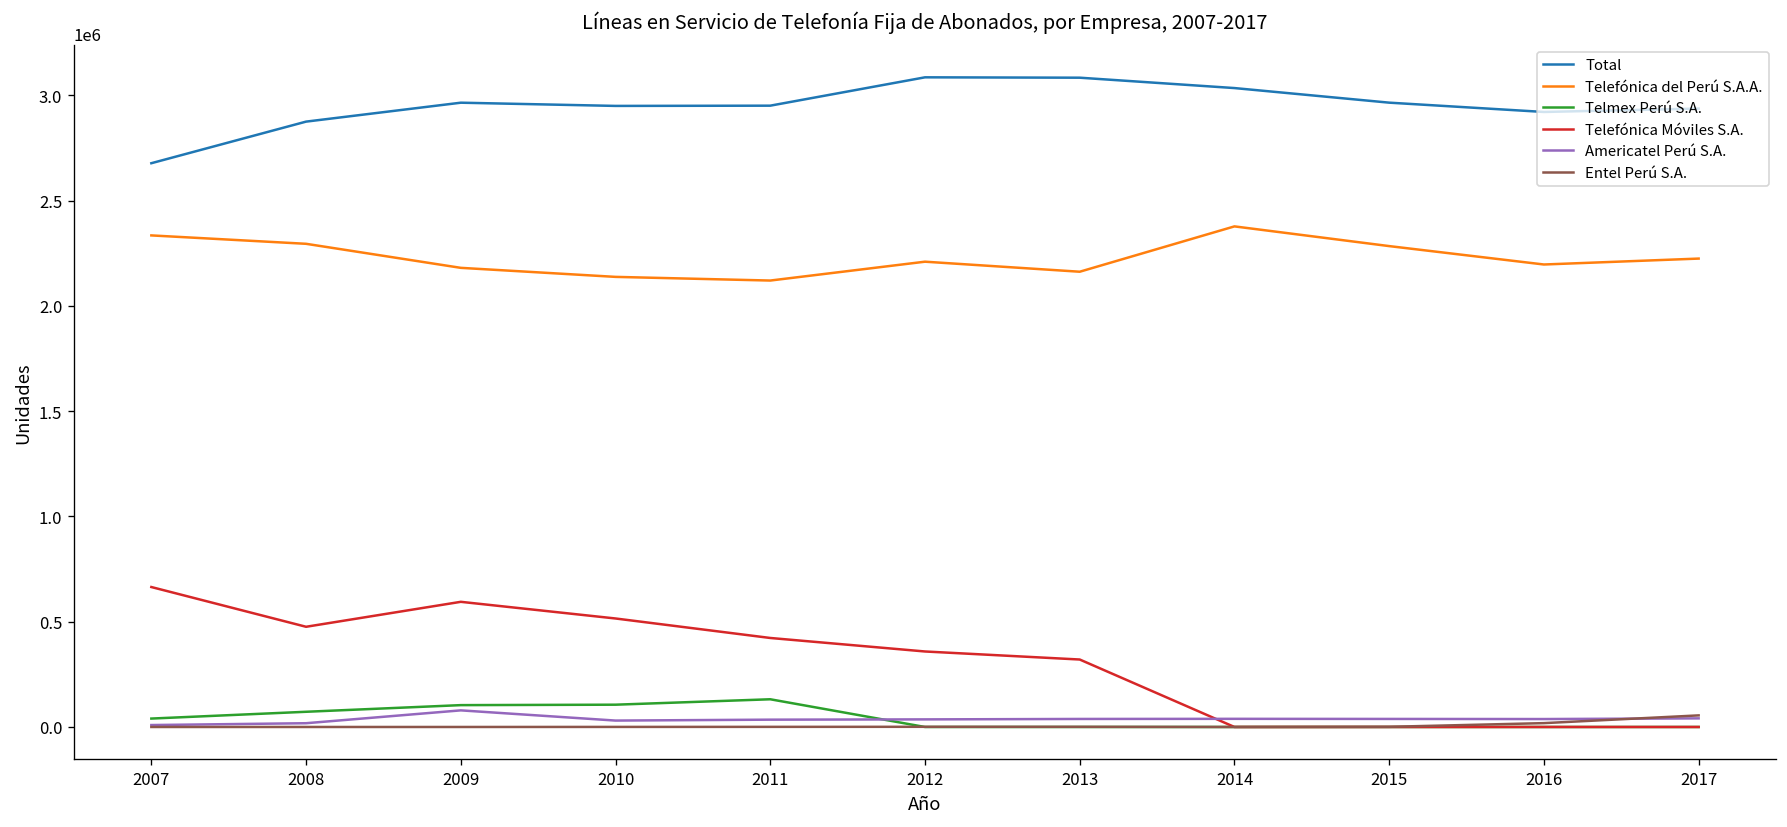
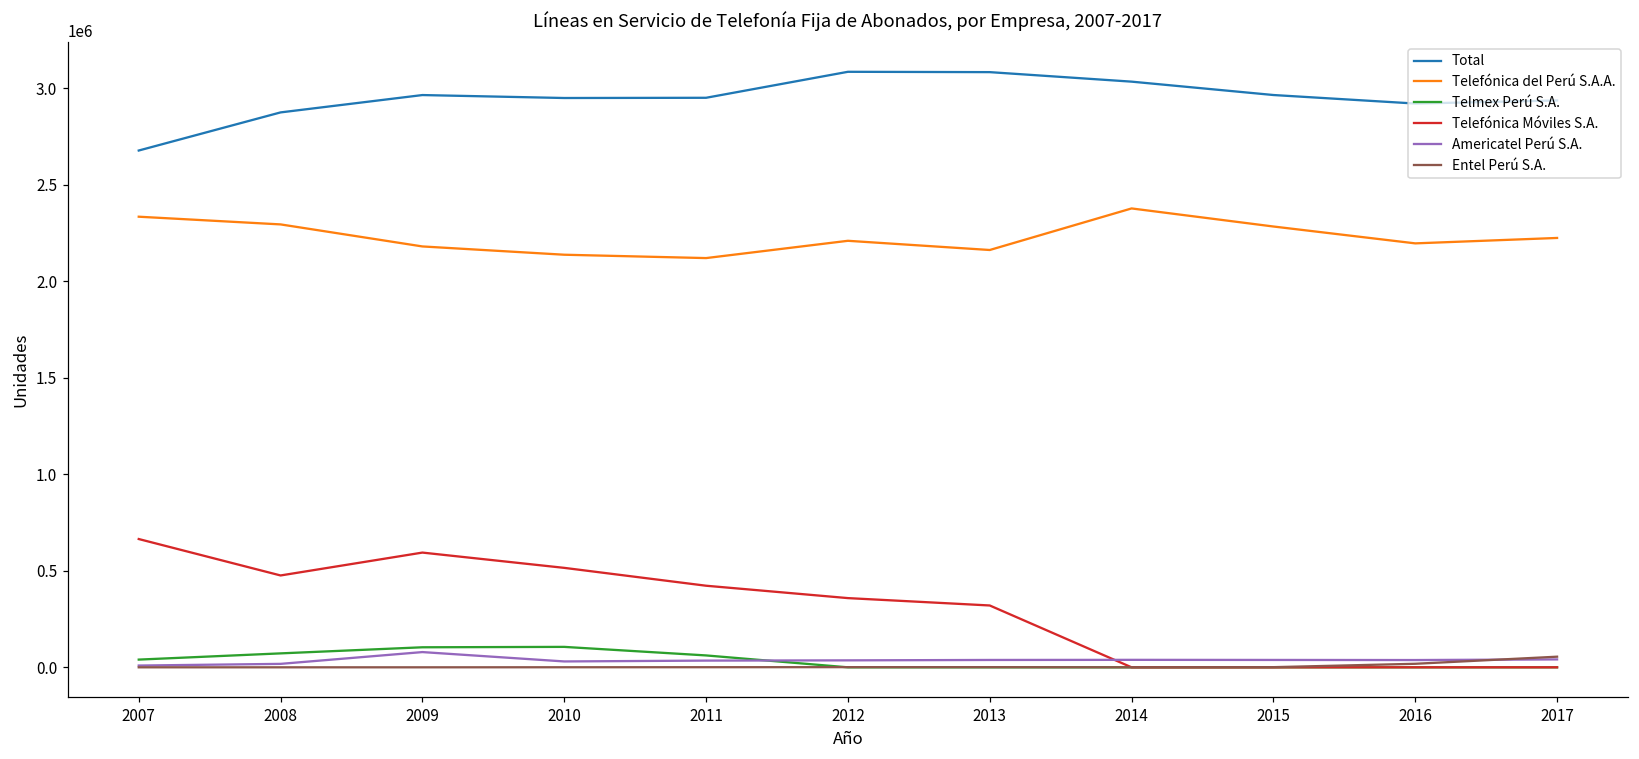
Telmex Perú S.A., 2011: 130000 -> 60000
